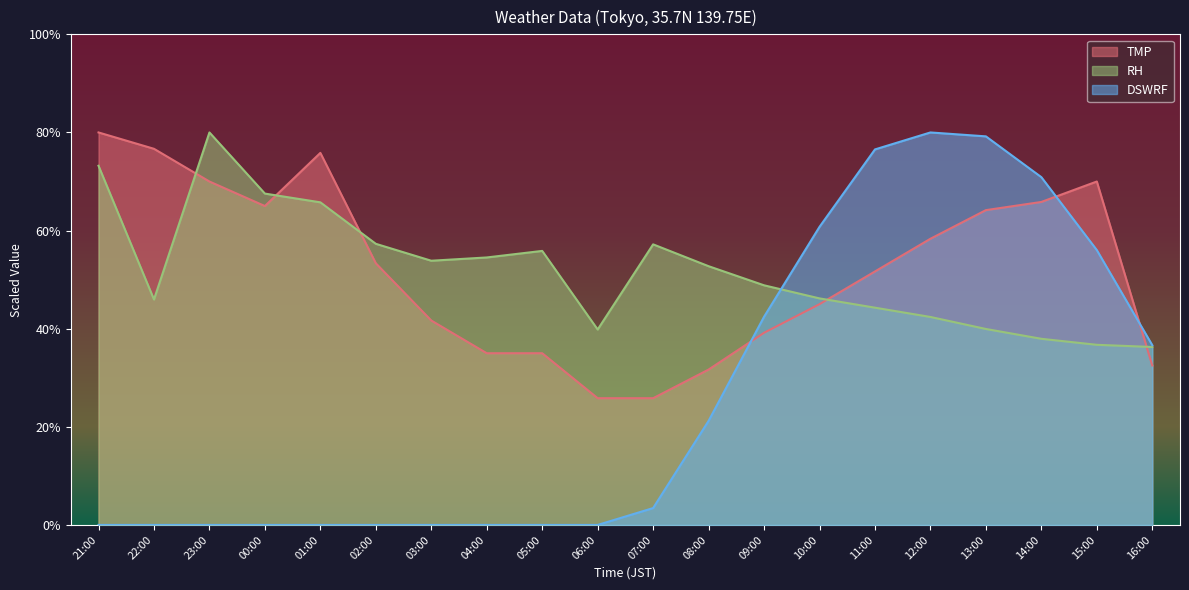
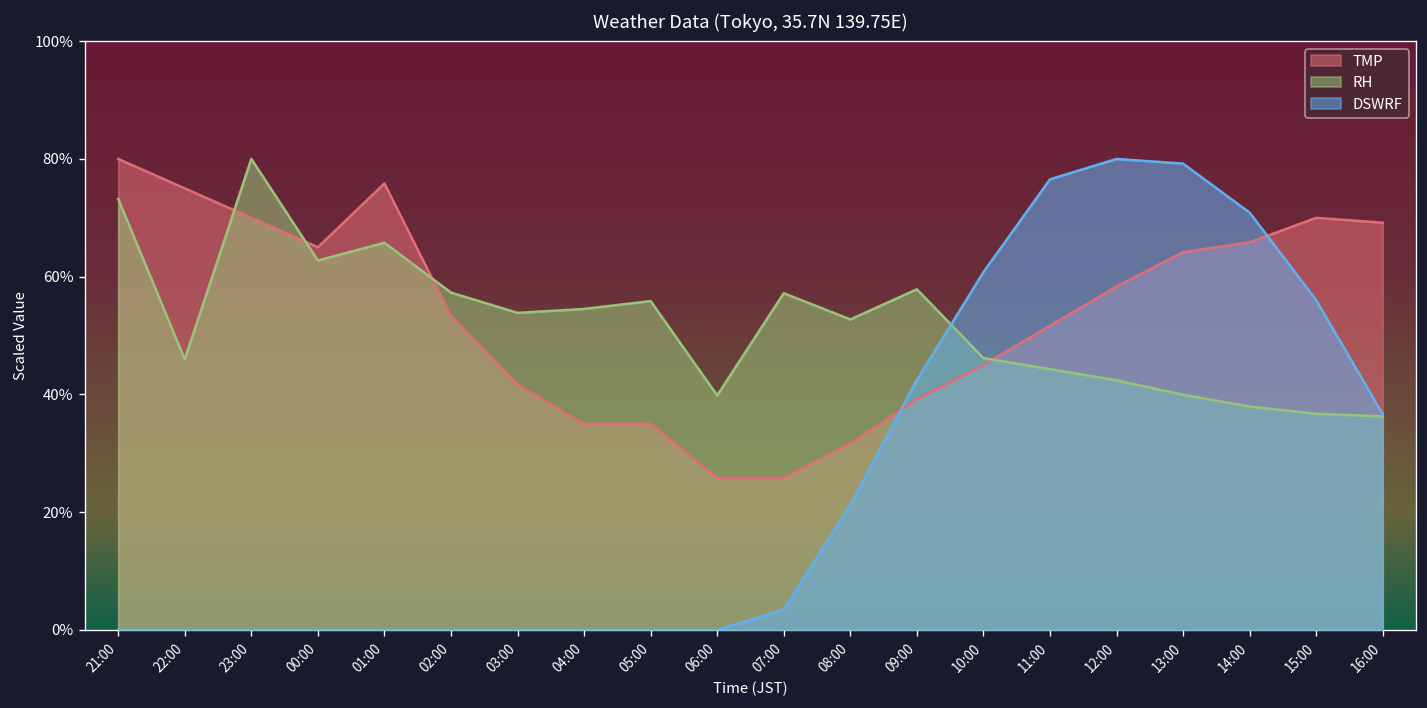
TMP, 22:00: 77% -> 75%
RH, 00:00: 68% -> 63%
RH, 09:00: 49% -> 58%
TMP, 16:00: 33% -> 69%
